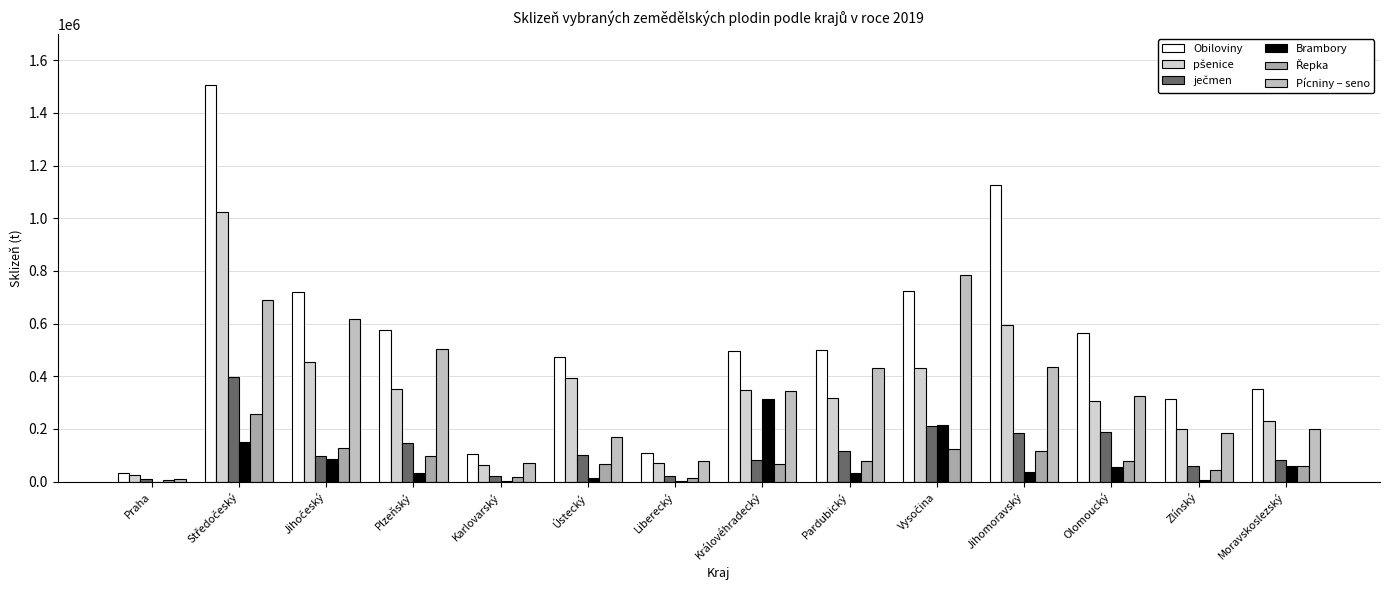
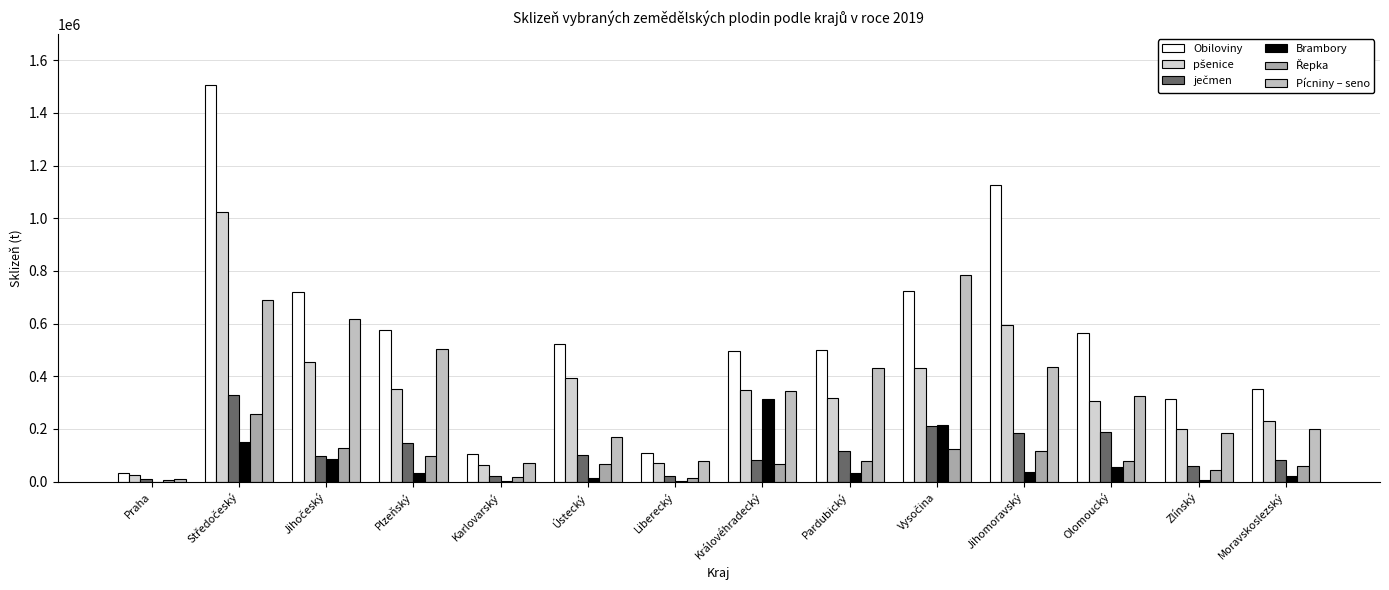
ječmen, Středočeský: 400000 -> 330000
Obiloviny, Ústecký: 470000 -> 520000
Brambory, Moravskoslezský: 60000 -> 20000
